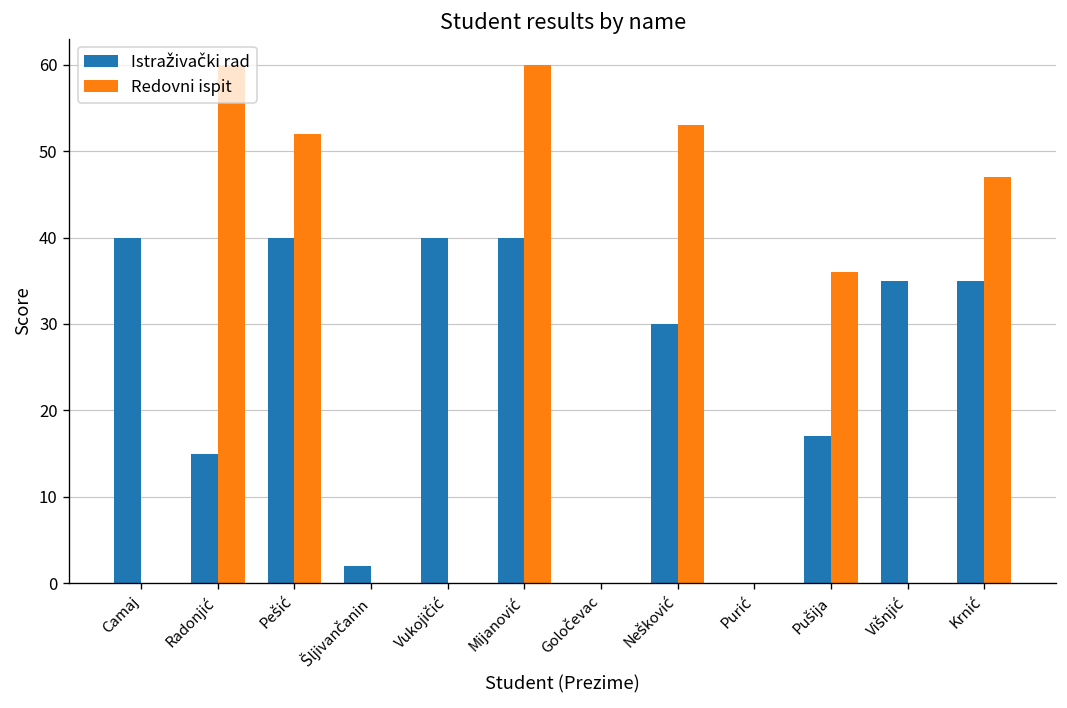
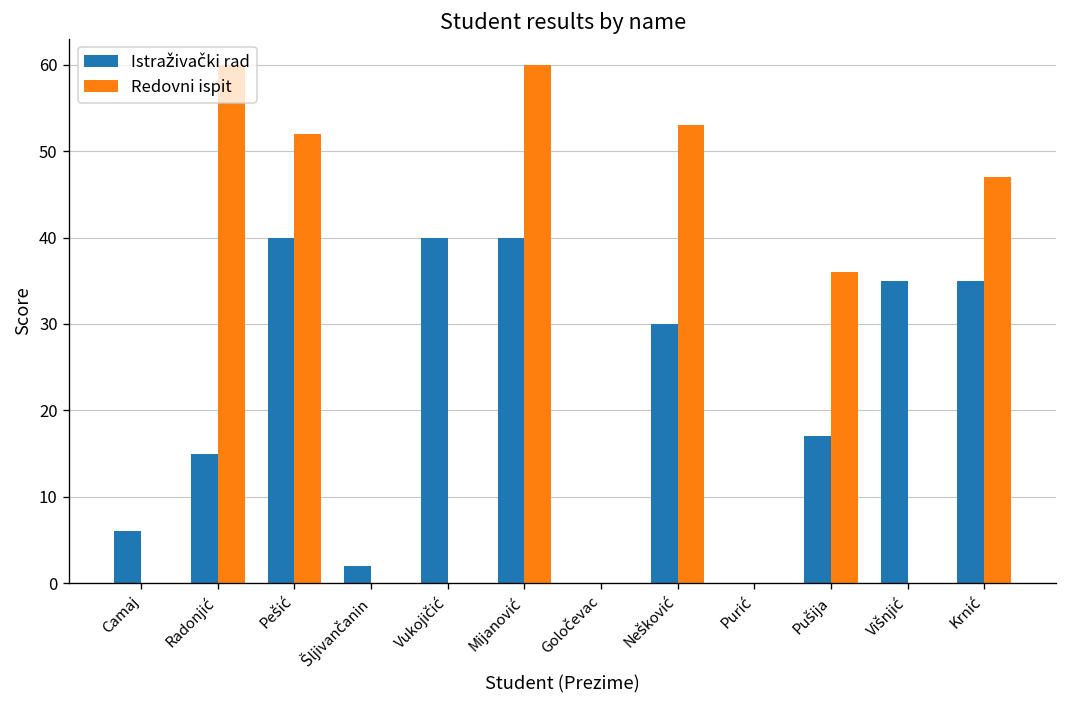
Istraživački rad, Camaj: 40 -> 6
